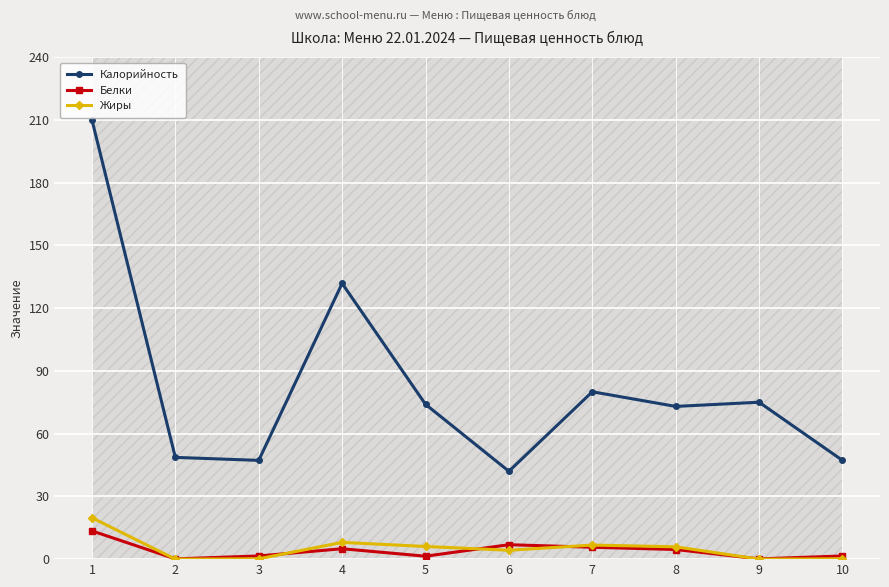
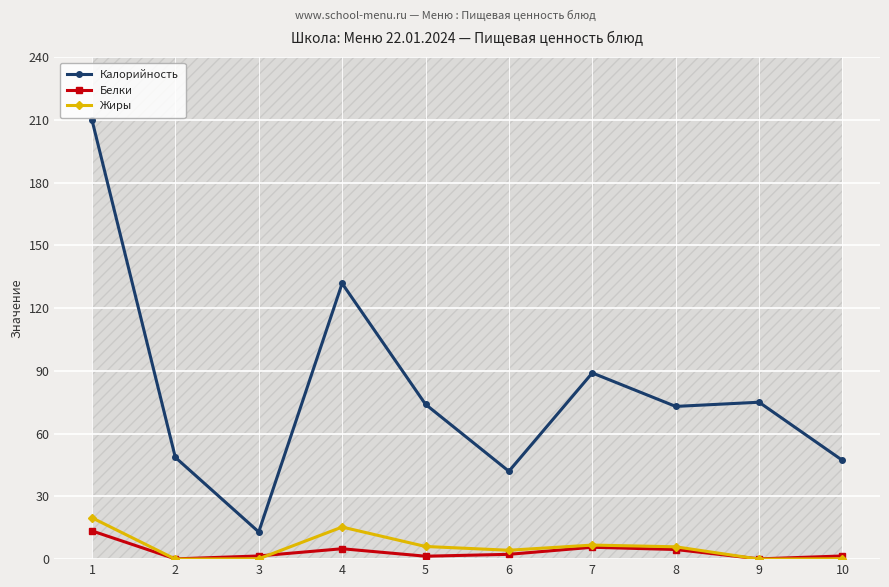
Калорийность, 3: 47 -> 13
Жиры, 4: 8 -> 15
Белки, 6: 7 -> 2
Калорийность, 7: 80 -> 89
